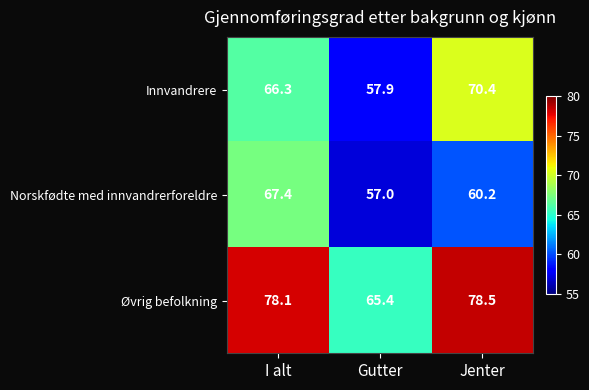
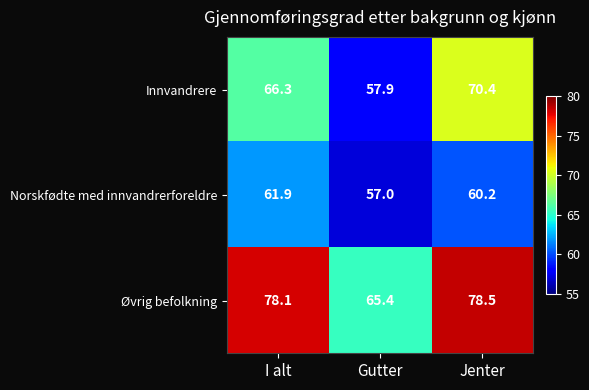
Norskfødte med innvandrerforeldre, I alt: 67.4 -> 61.9
